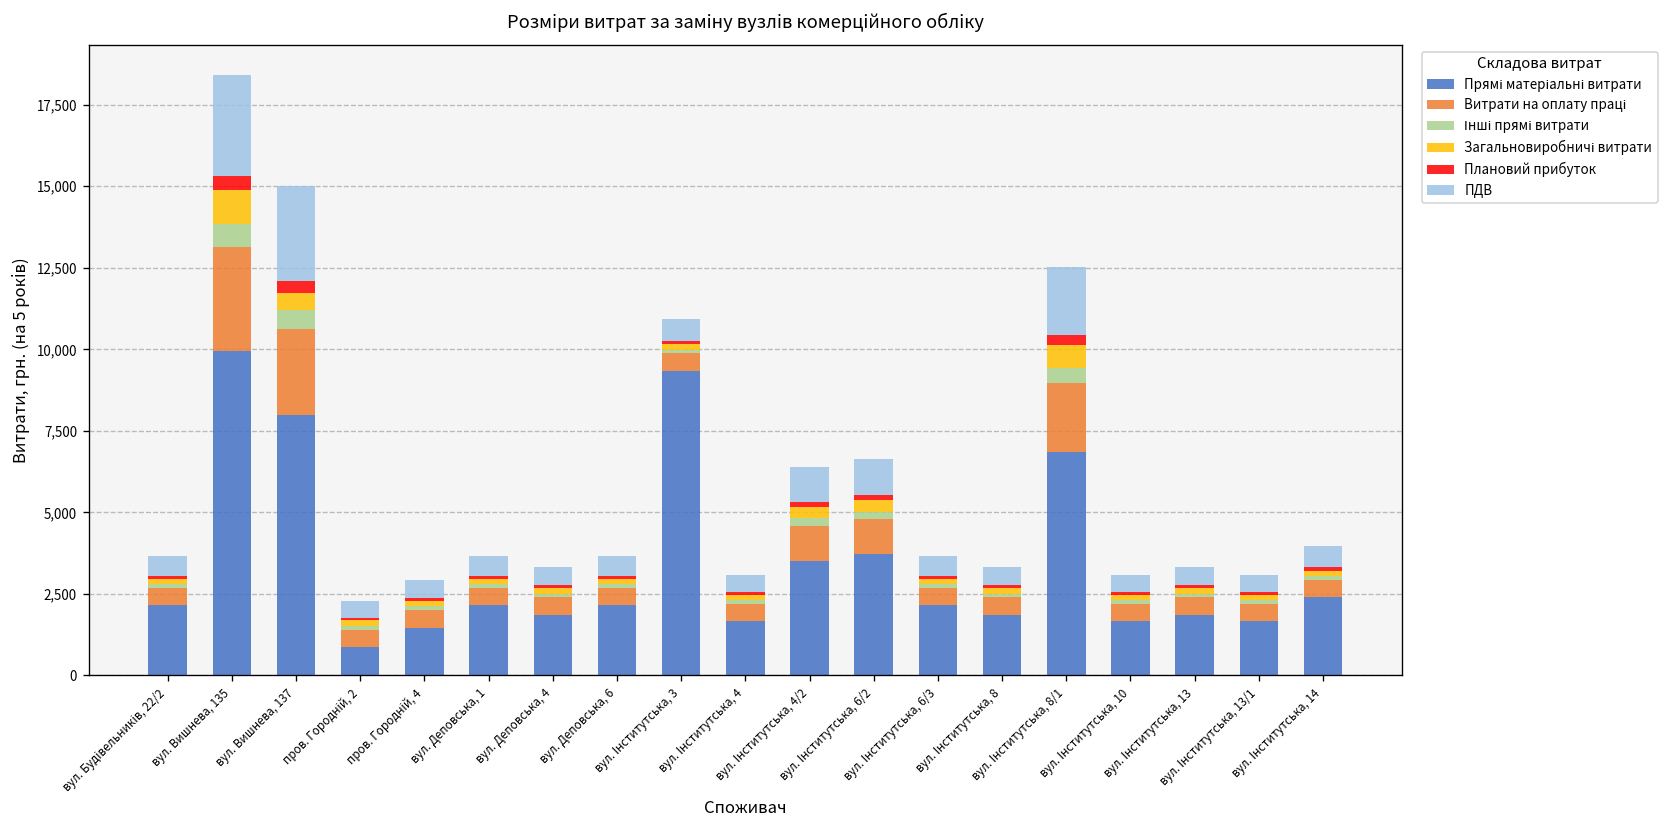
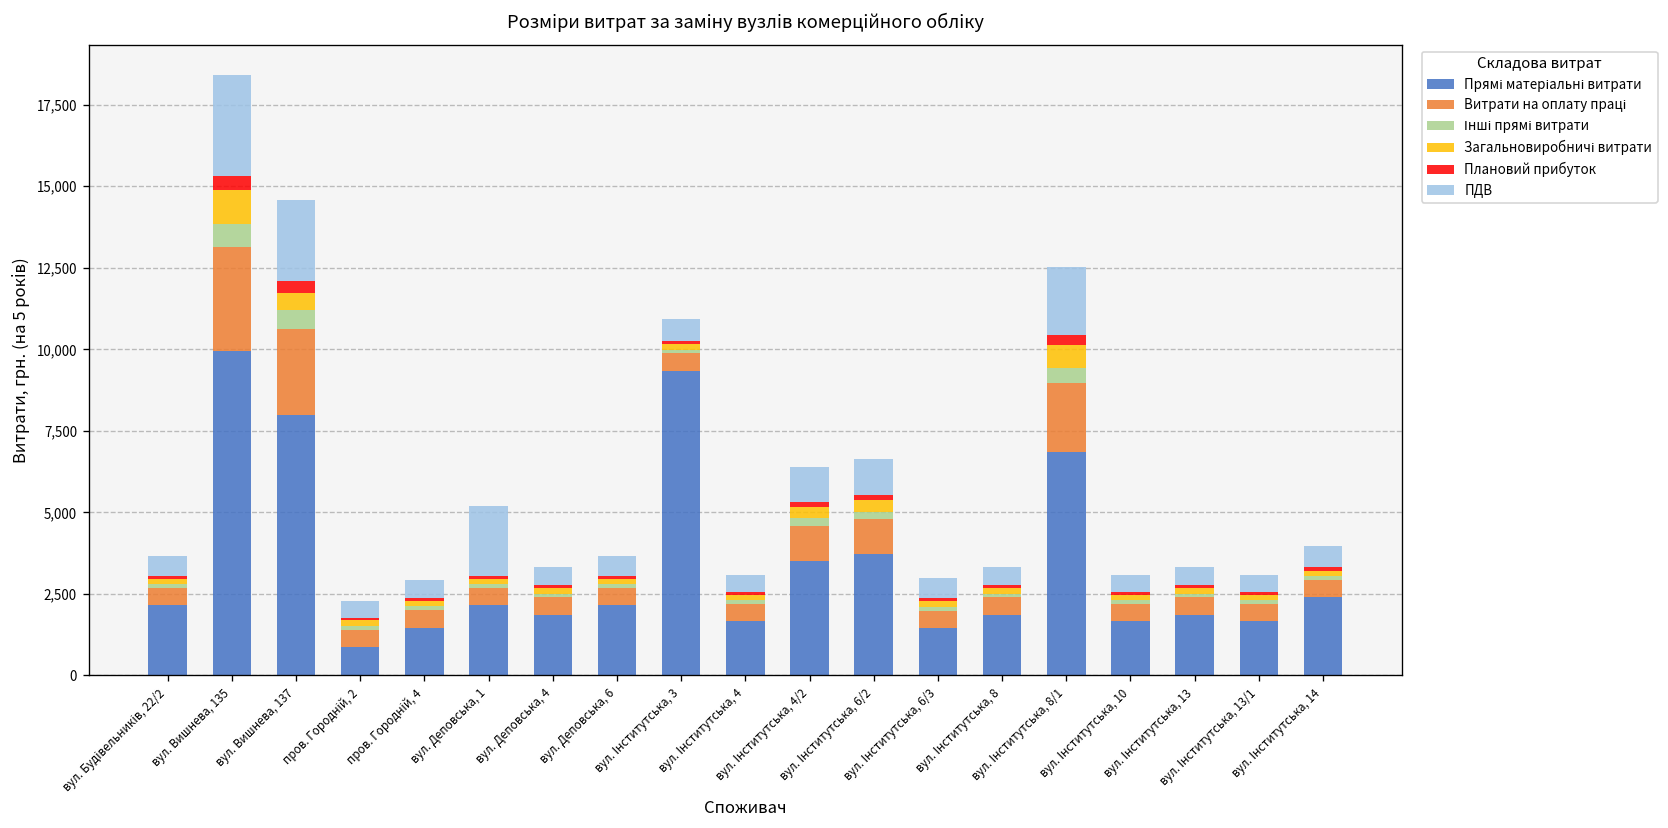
ПДВ, вул. Вишнева, 137: 2,900 -> 2,500
ПДВ, вул. Деповська, 1: 600 -> 2,100
Прямі матеріальні витрати, вул. Інститутська, 6/3: 2,100 -> 1,500
